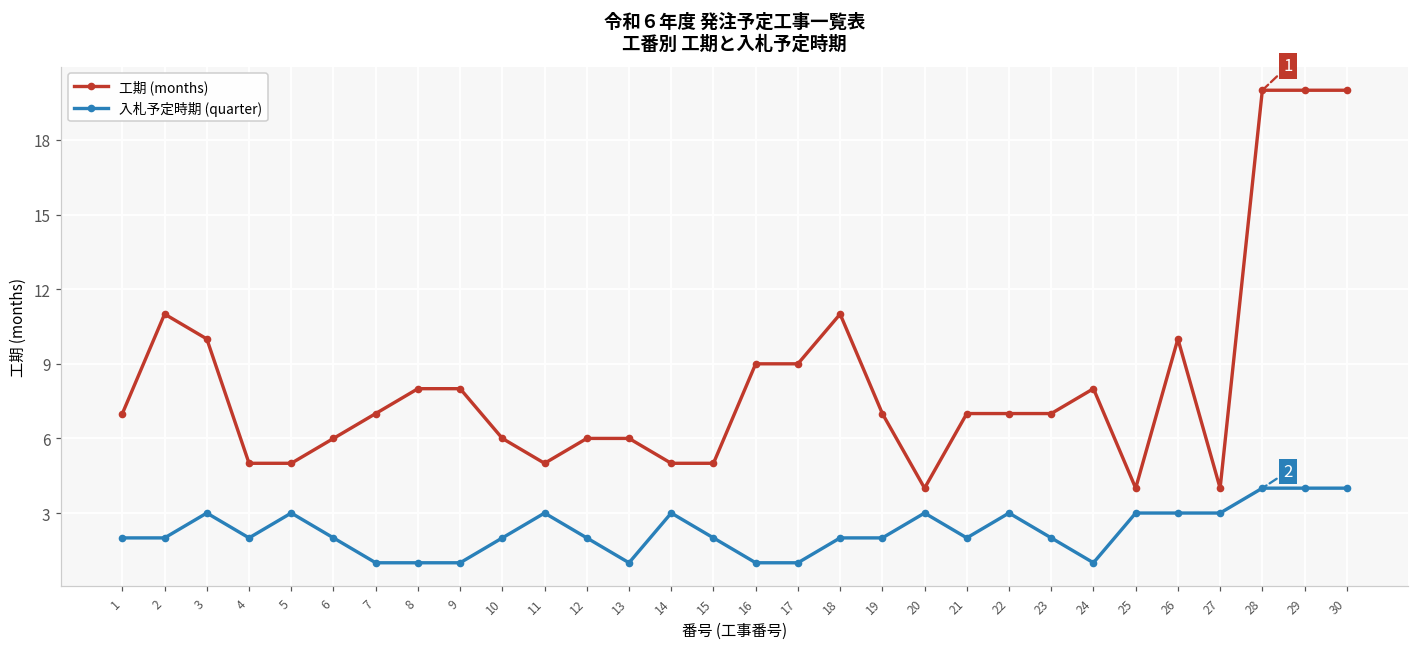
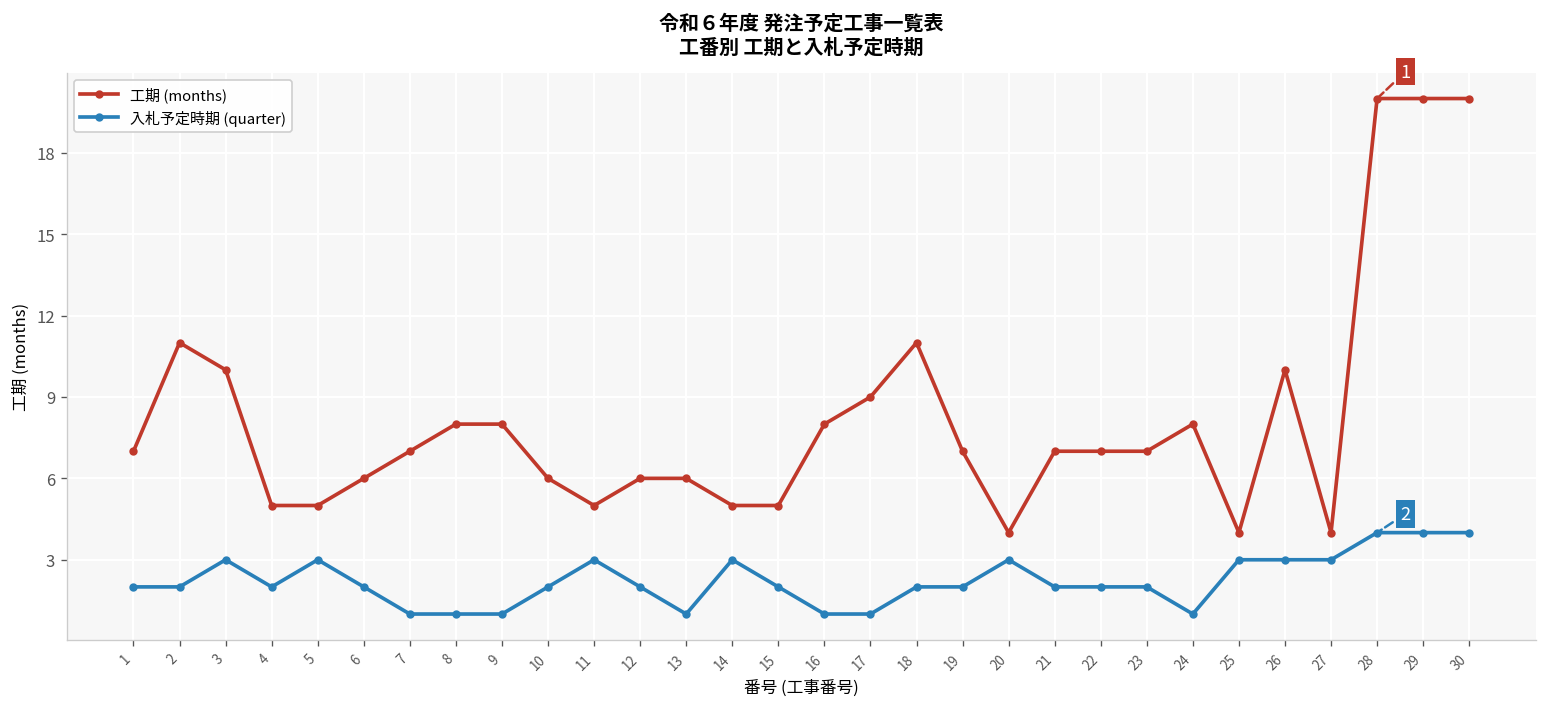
工期 (months), 16: 9 -> 8
入札予定時期 (quarter), 22: 3 -> 2
